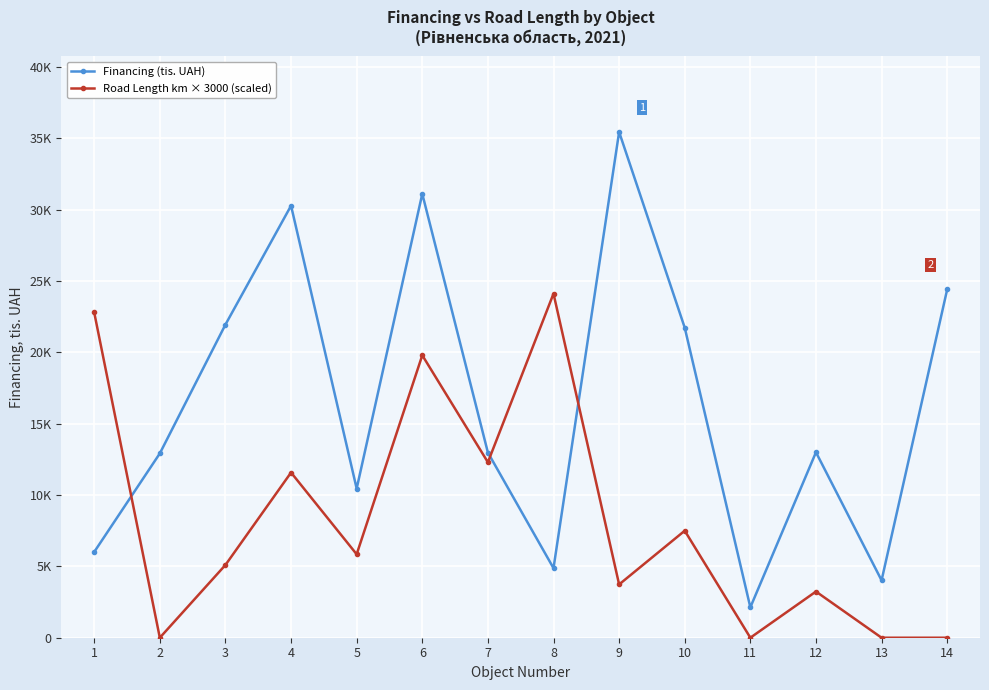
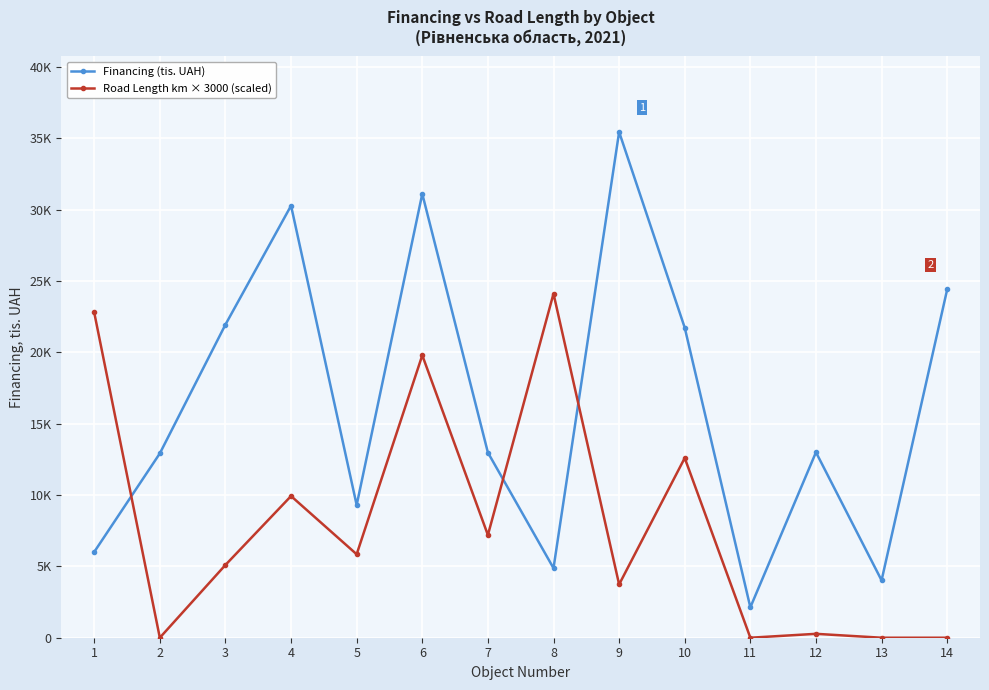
Road Length km × 3000 (scaled), 4: 11600 -> 9900
Financing (tis. UAH), 5: 10500 -> 9300
Road Length km × 3000 (scaled), 7: 12300 -> 7200
Road Length km × 3000 (scaled), 10: 7500 -> 12600
Road Length km × 3000 (scaled), 12: 3200 -> 300
